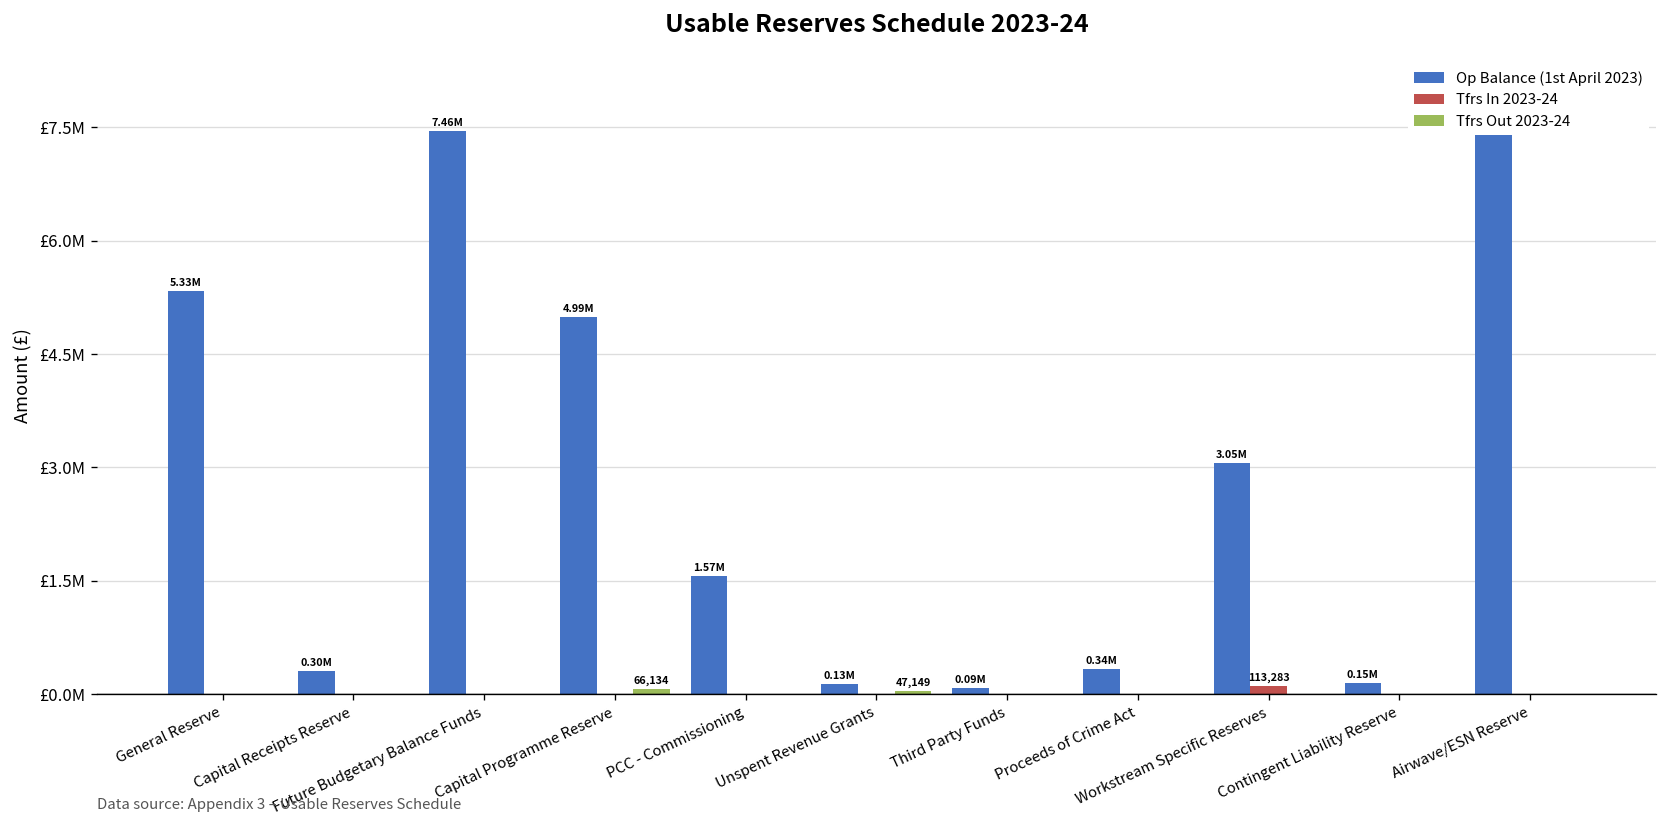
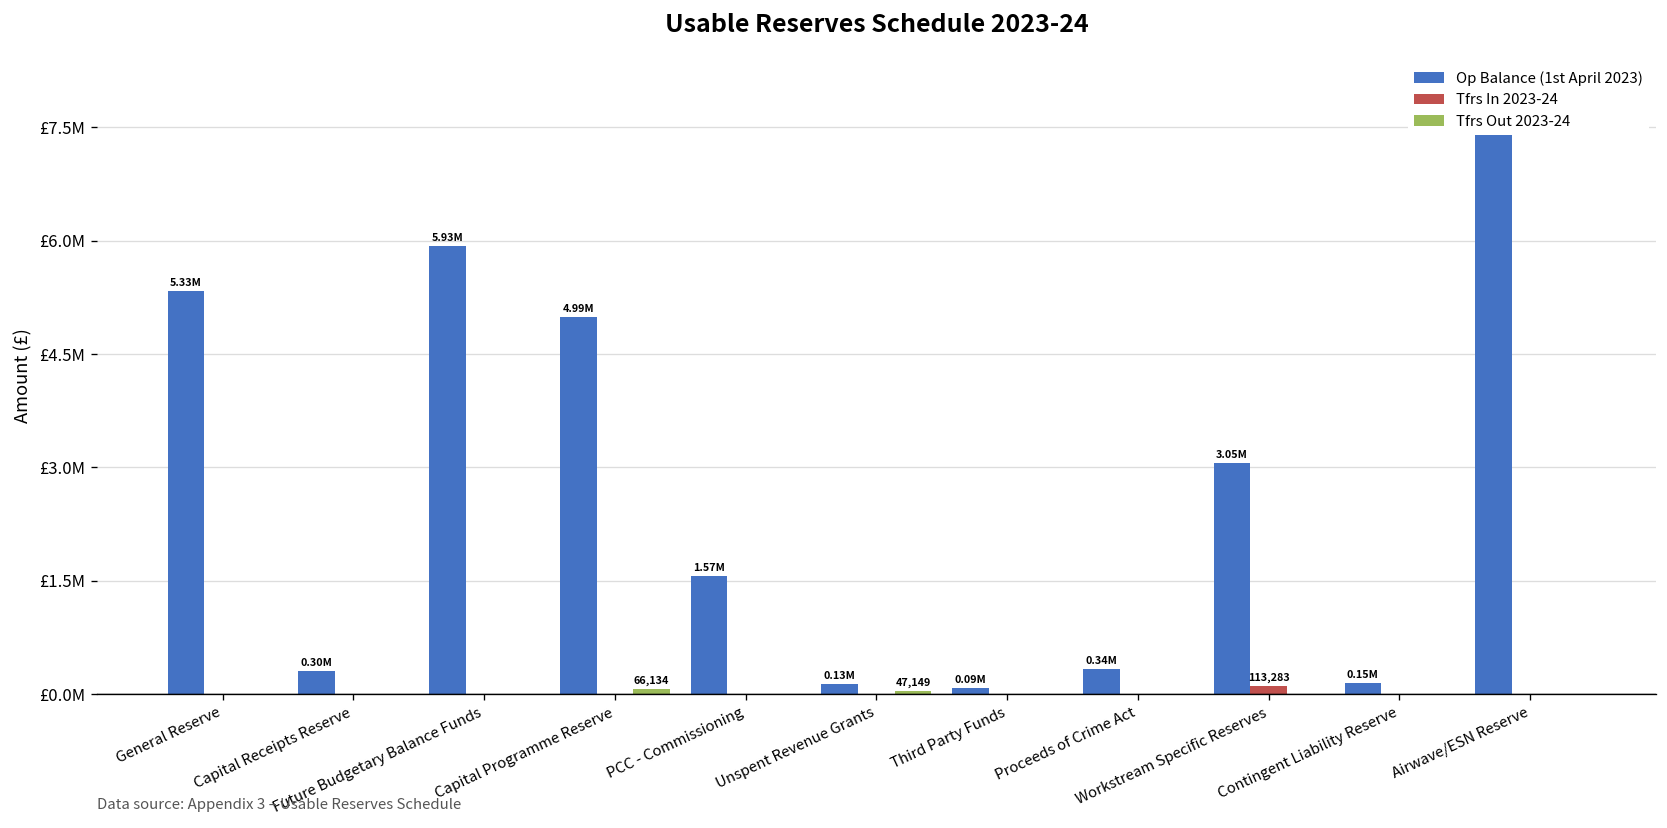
Op Balance (1st April 2023), Future Budgetary Balance Funds: 7.46M -> 5.93M
